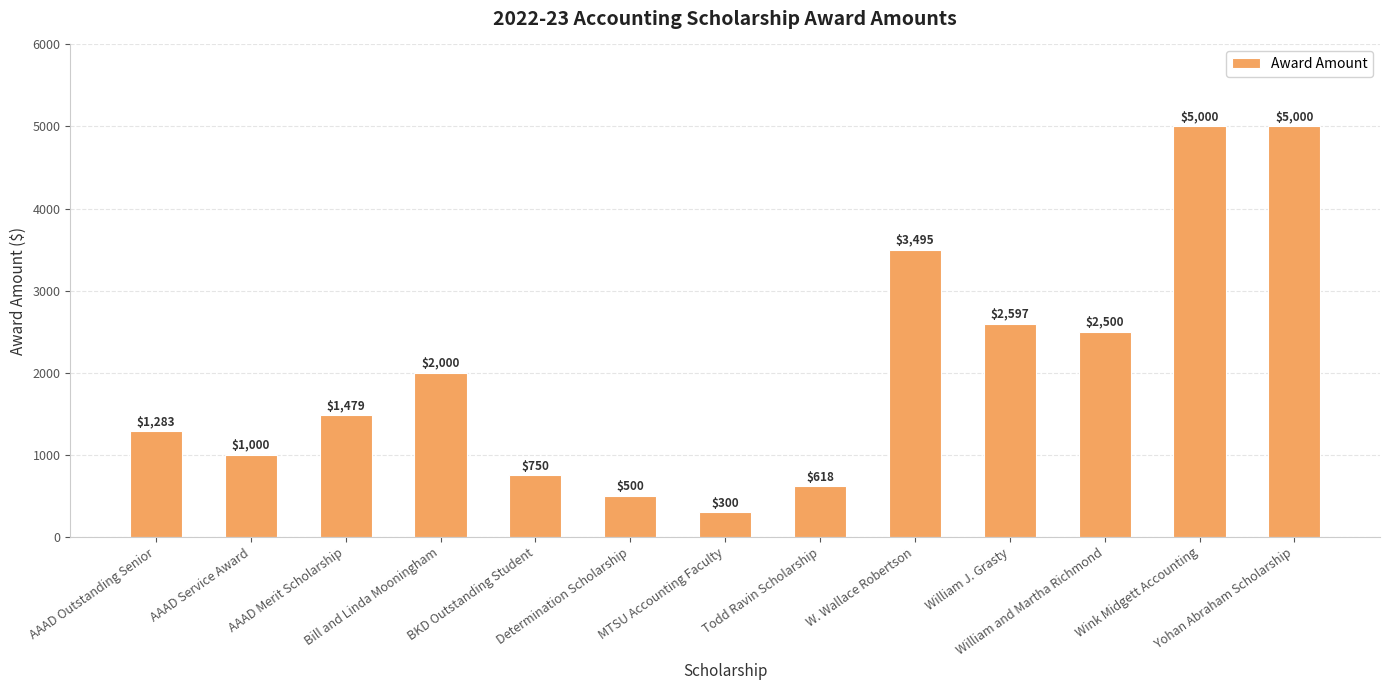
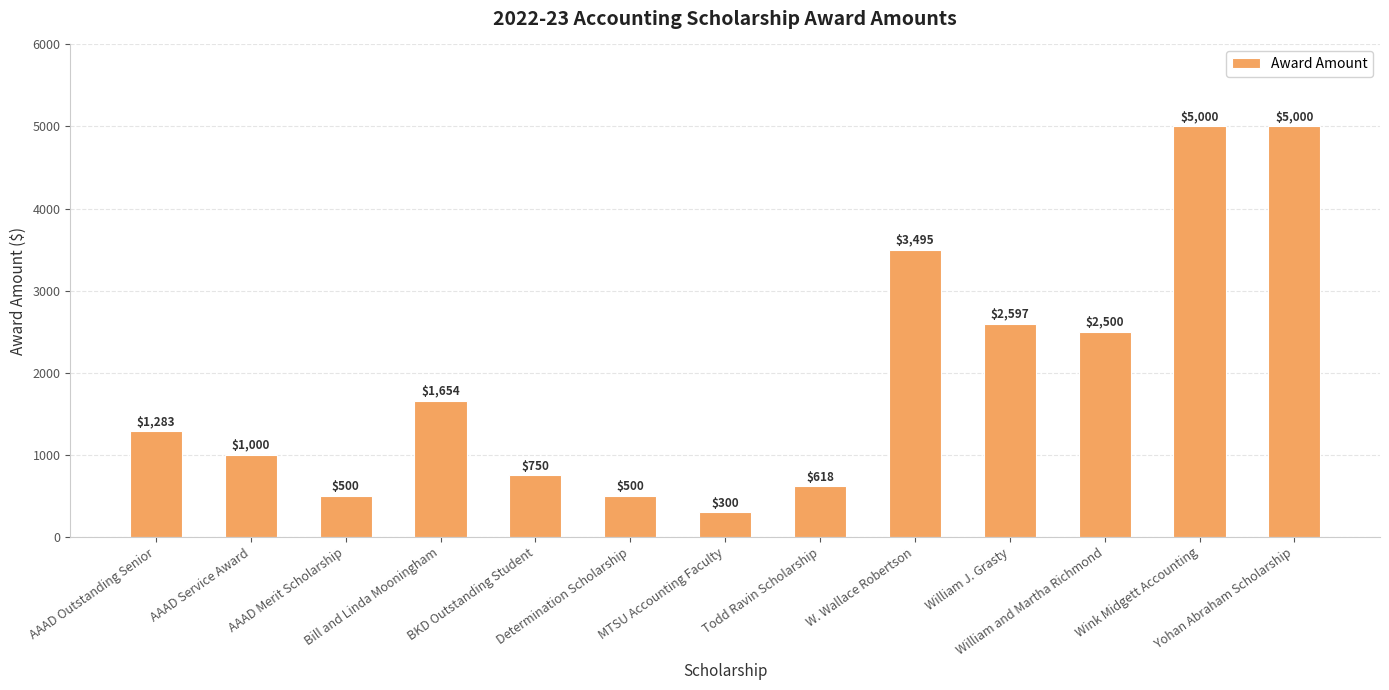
AAAD Merit Scholarship: $1,479 -> $500
Bill and Linda Mooningham: $2,000 -> $1,654
